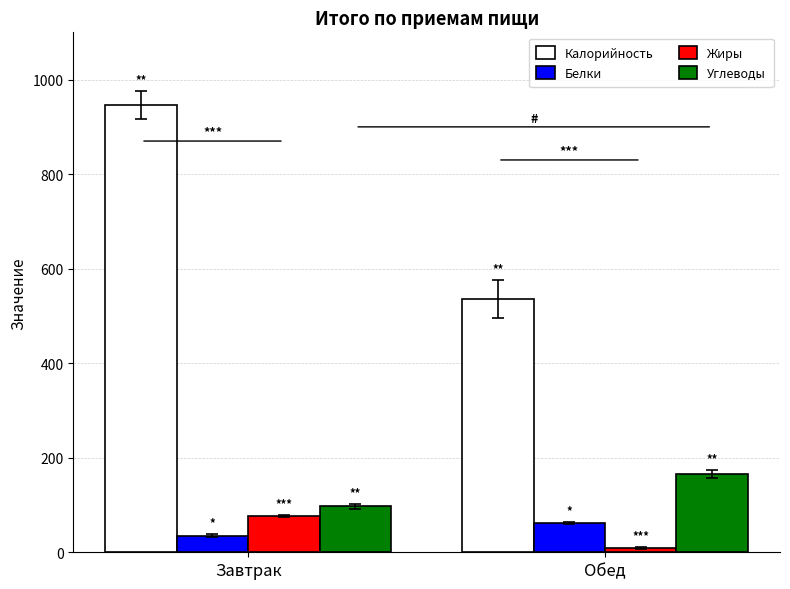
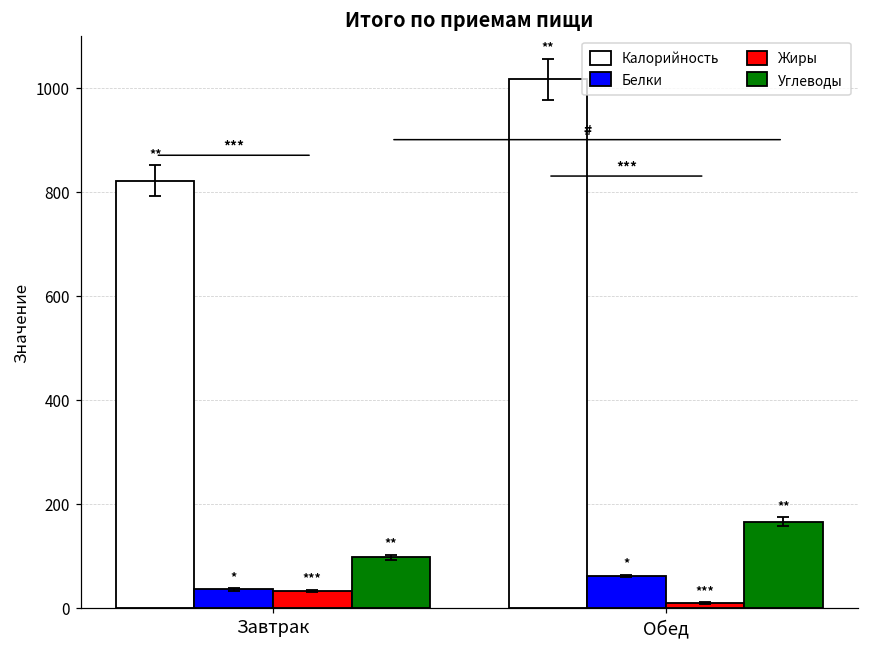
Калорийность, Завтрак: 950 -> 820
Жиры, Завтрак: 80 -> 30
Калорийность, Обед: 540 -> 1020
